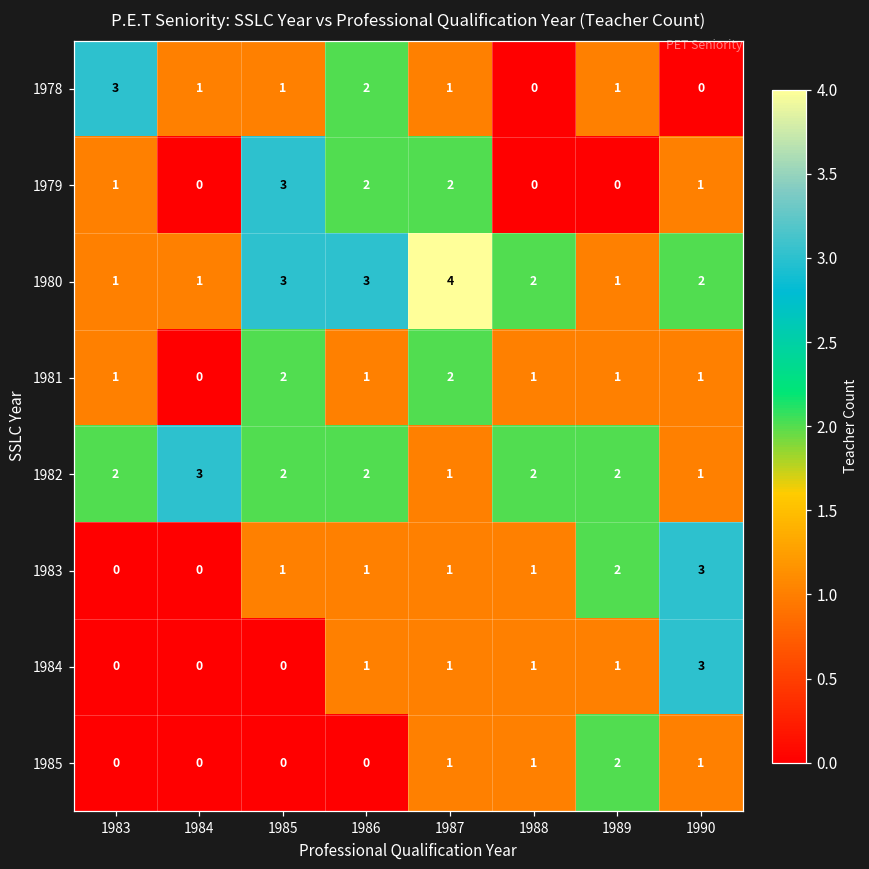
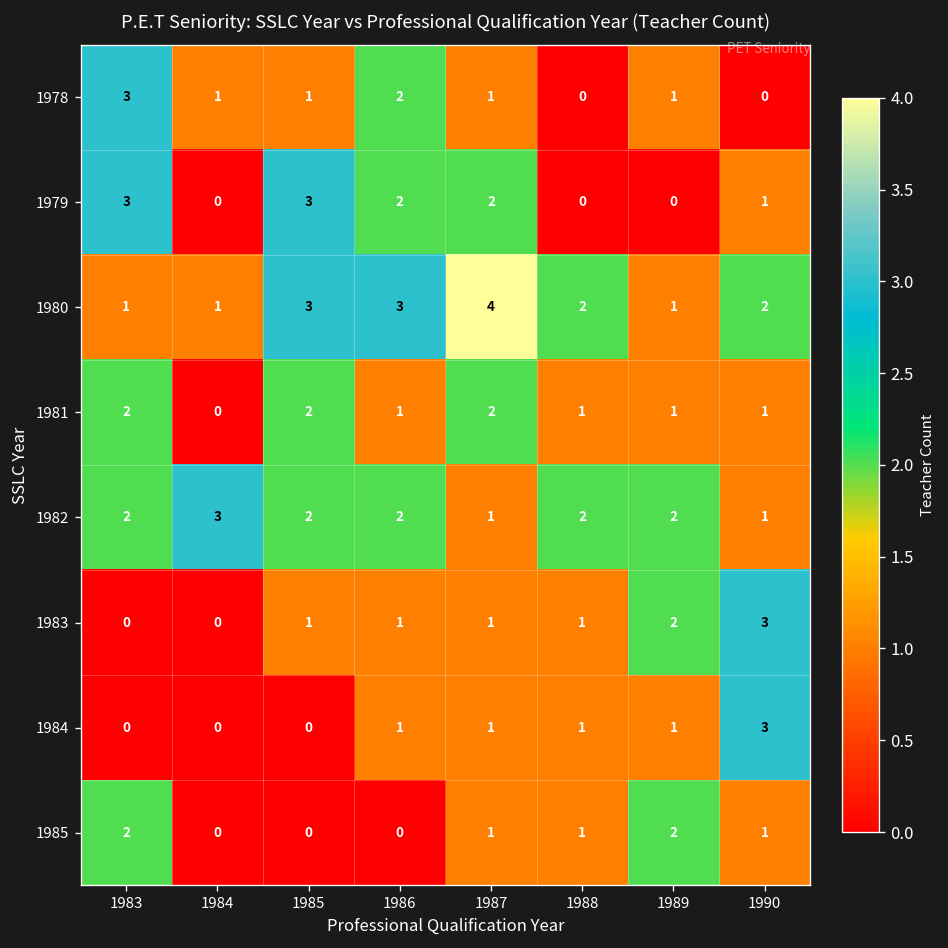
1979, 1983: 1 -> 3
1981, 1983: 1 -> 2
1985, 1983: 0 -> 2
